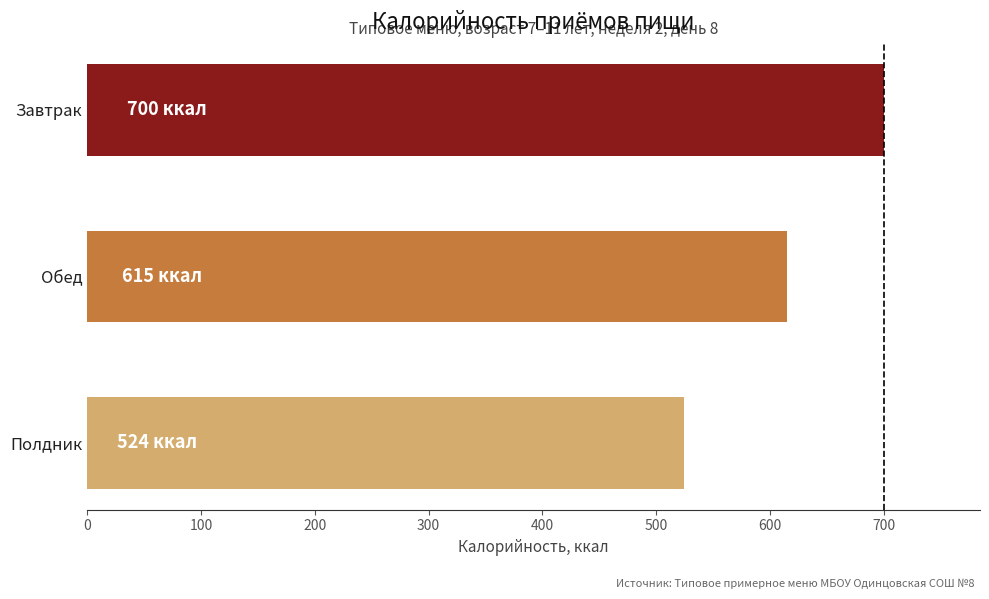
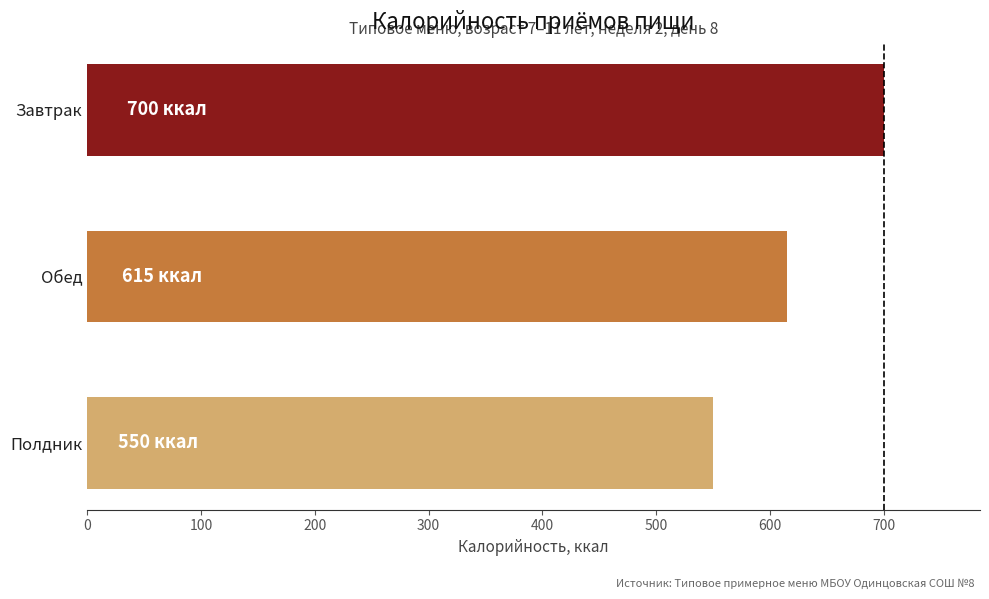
Полдник: 524 -> 550
